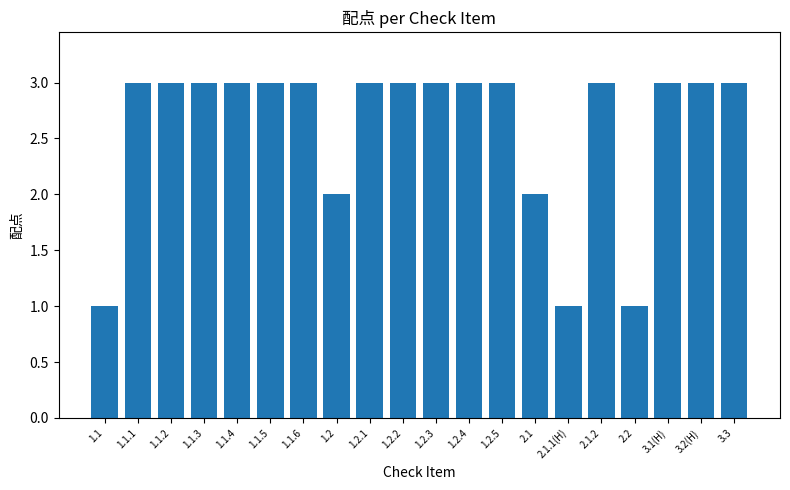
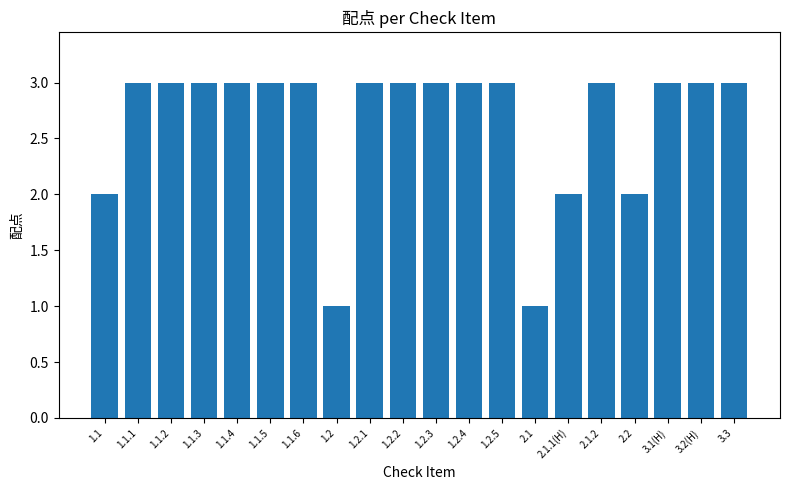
1.1: 1 -> 2
1.2: 2 -> 1
2.1: 2 -> 1
2.1.1(H): 1 -> 2
2.2: 1 -> 2
